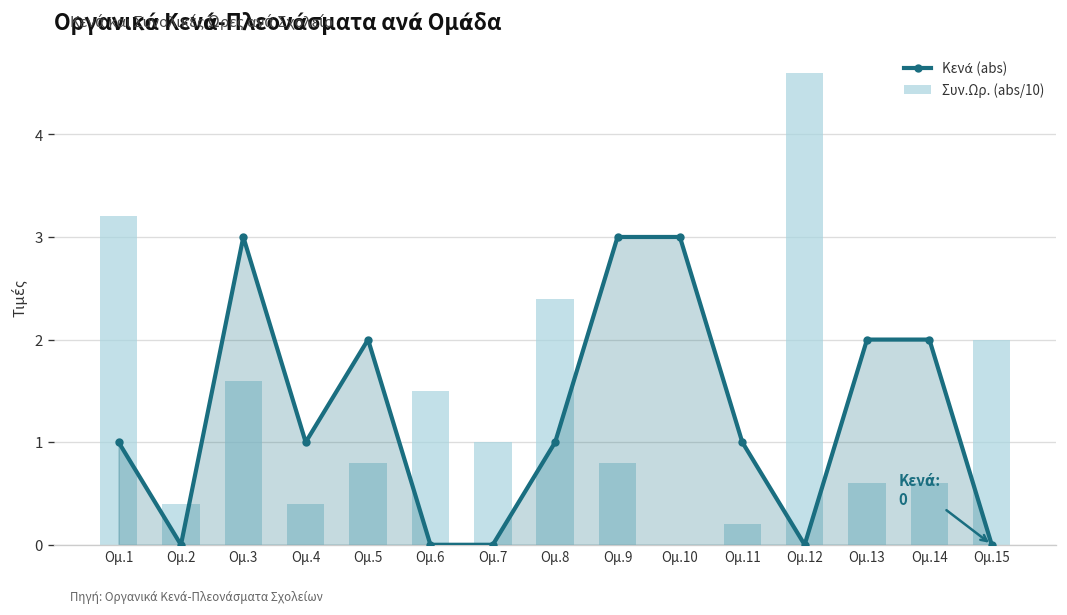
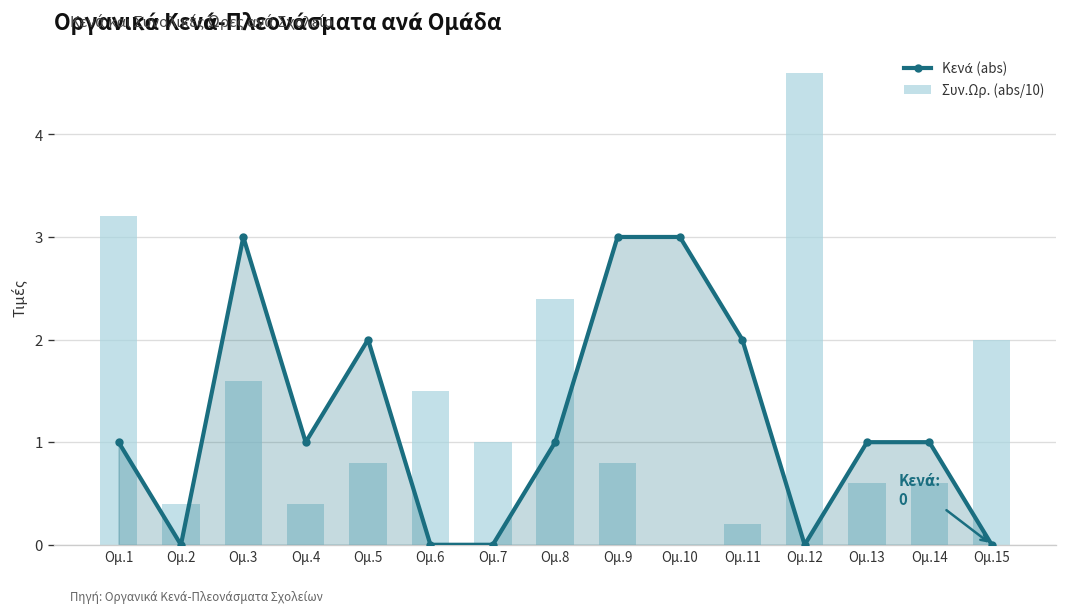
Κενά (abs), Ομ.11: 1.0 -> 2.0
Κενά (abs), Ομ.13: 2.0 -> 1.0
Κενά (abs), Ομ.14: 2.0 -> 1.0
